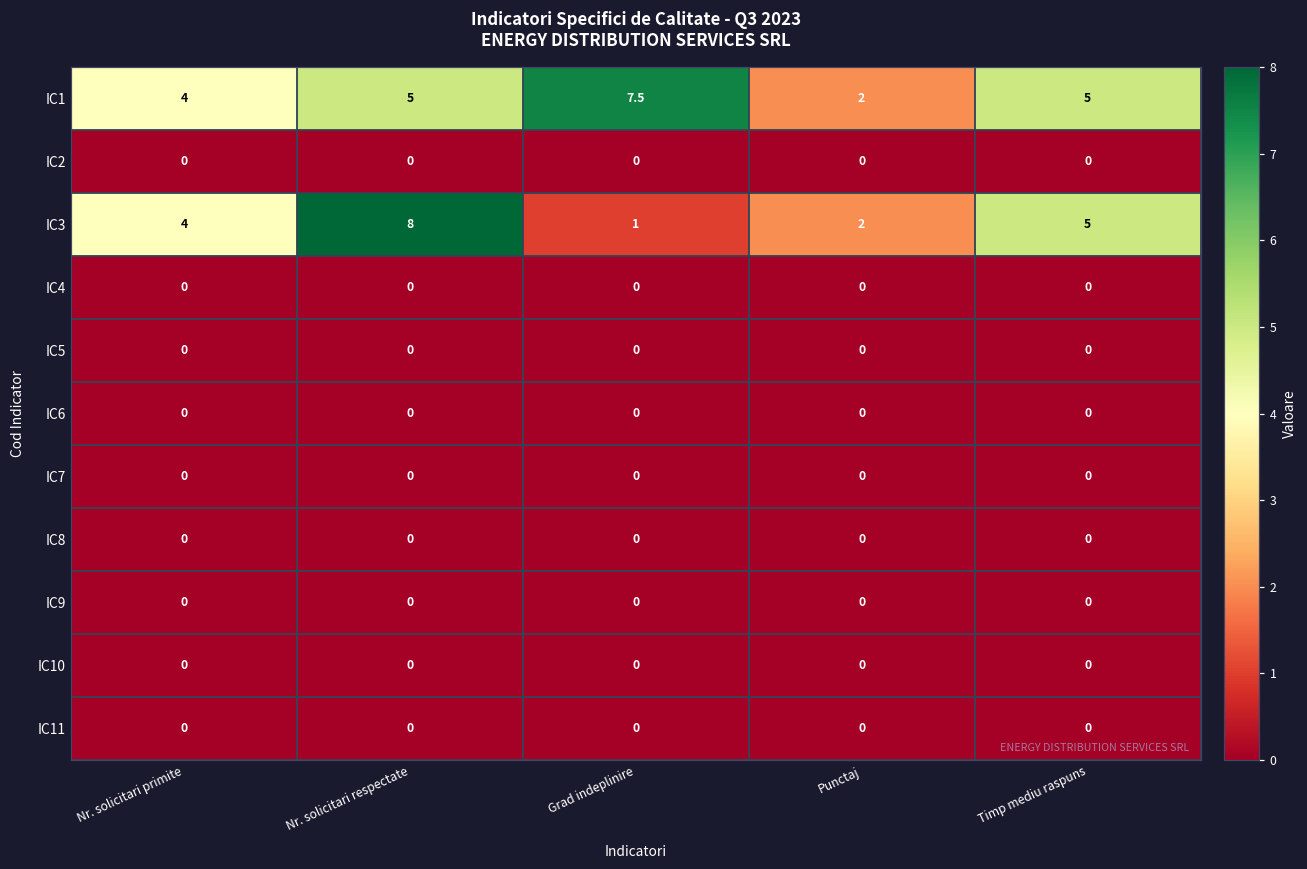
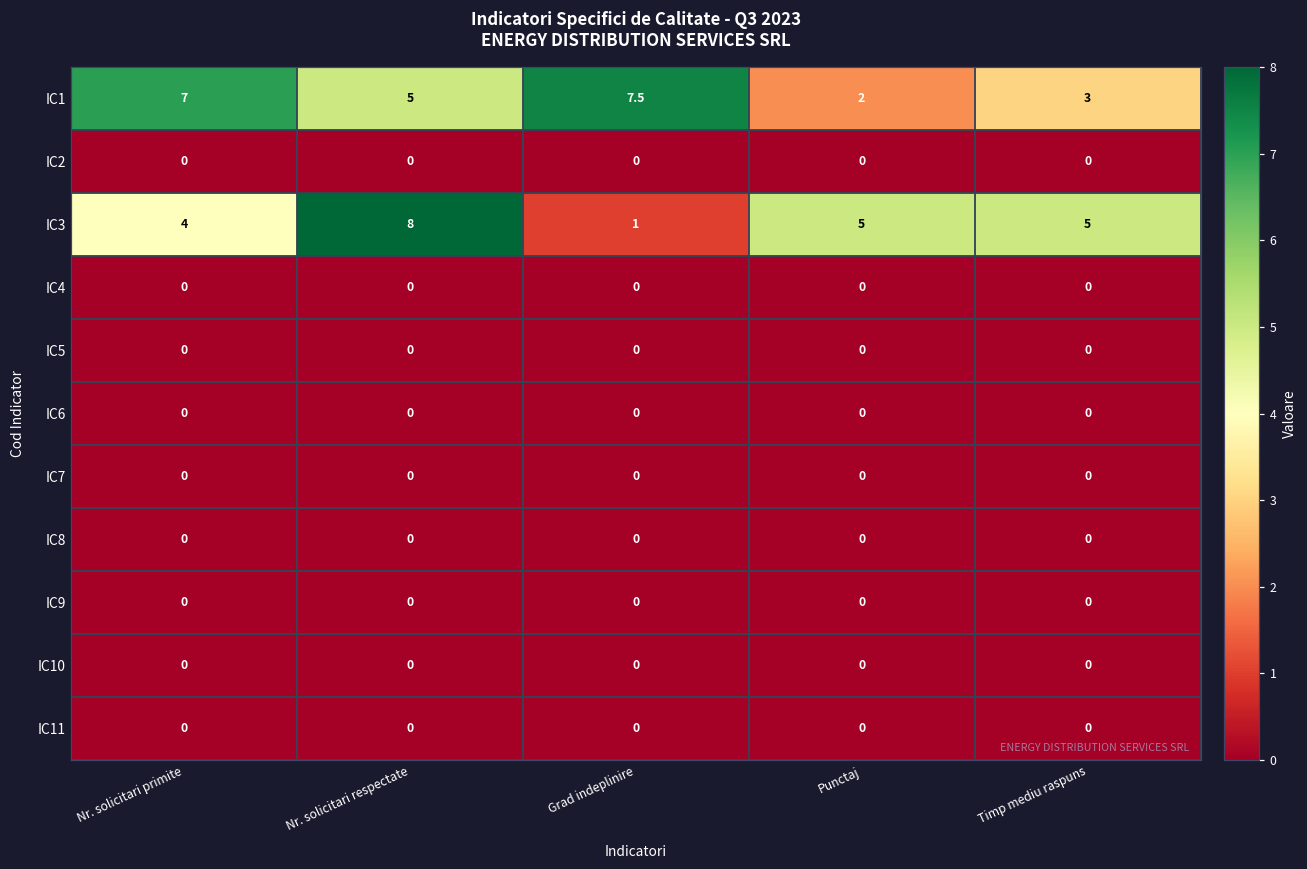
IC1, Nr. solicitari primite: 4 -> 7
IC1, Timp mediu raspuns: 5 -> 3
IC3, Punctaj: 2 -> 5
